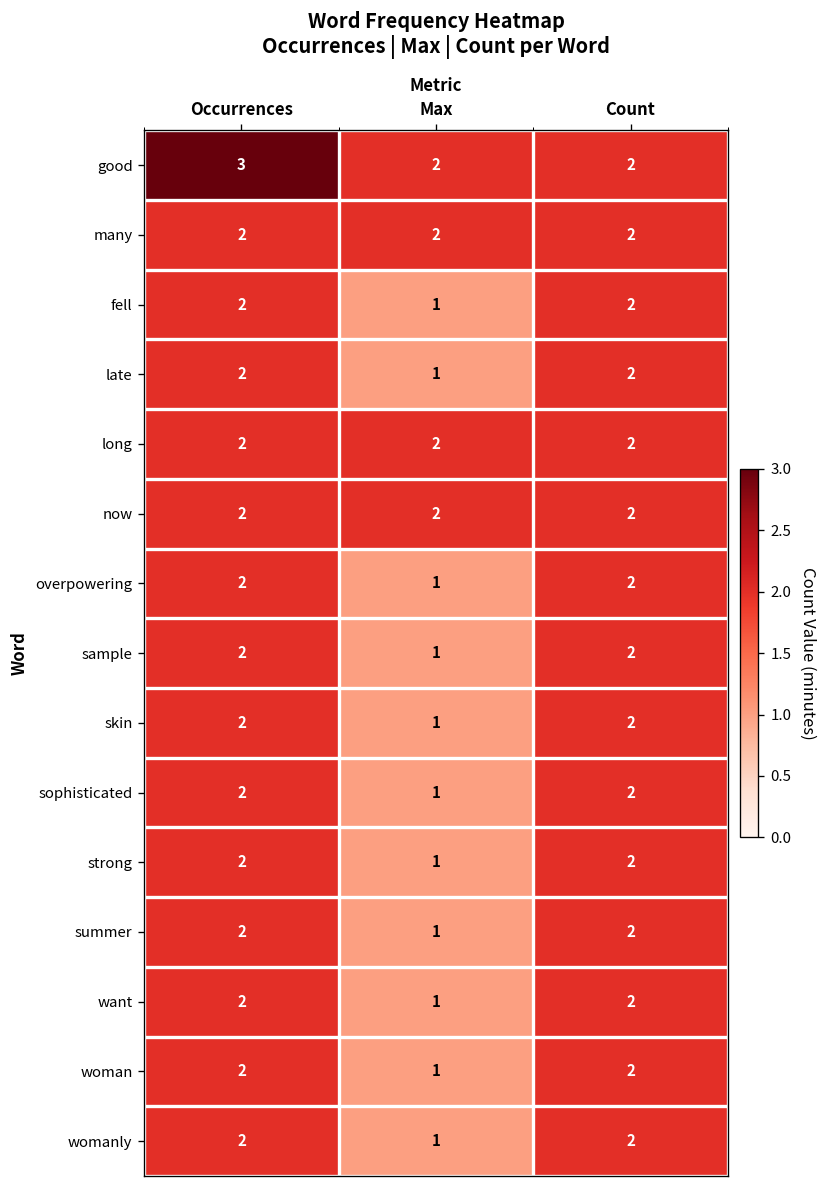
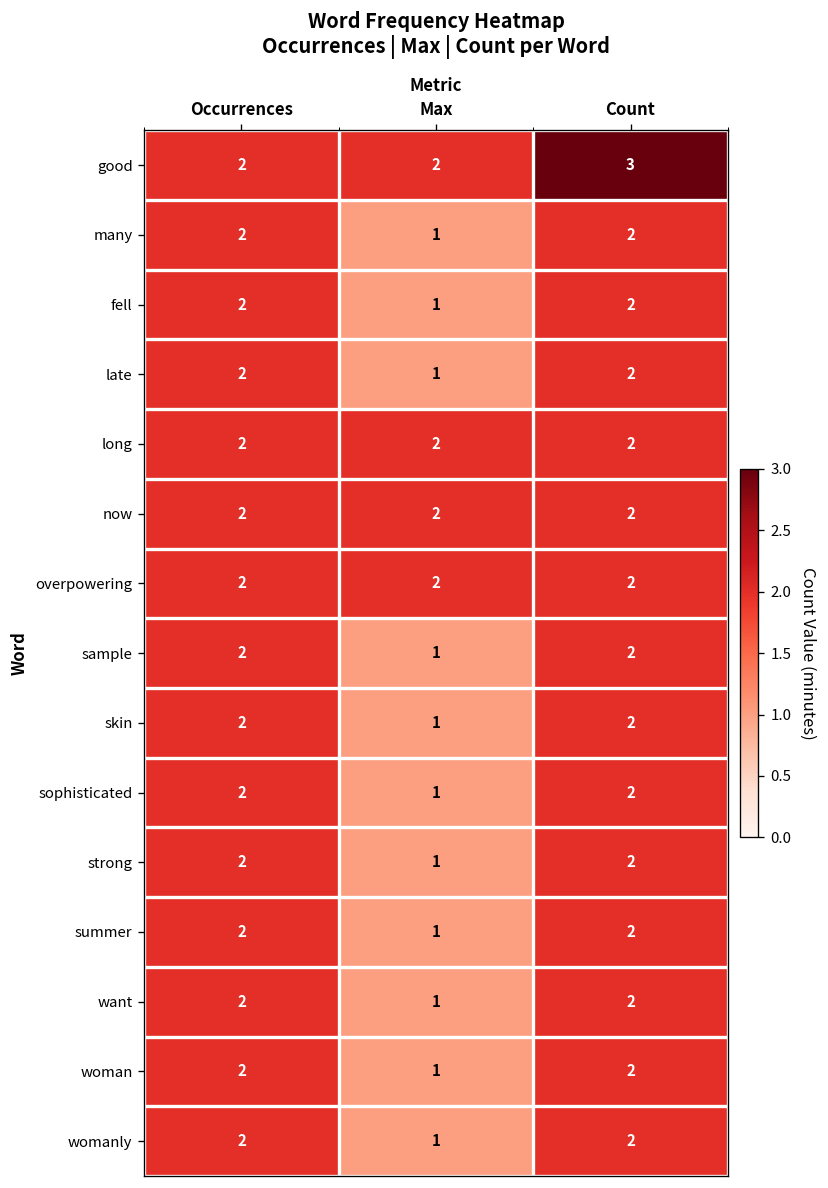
good, Occurrences: 3 -> 2
good, Count: 2 -> 3
many, Max: 2 -> 1
overpowering, Max: 1 -> 2
